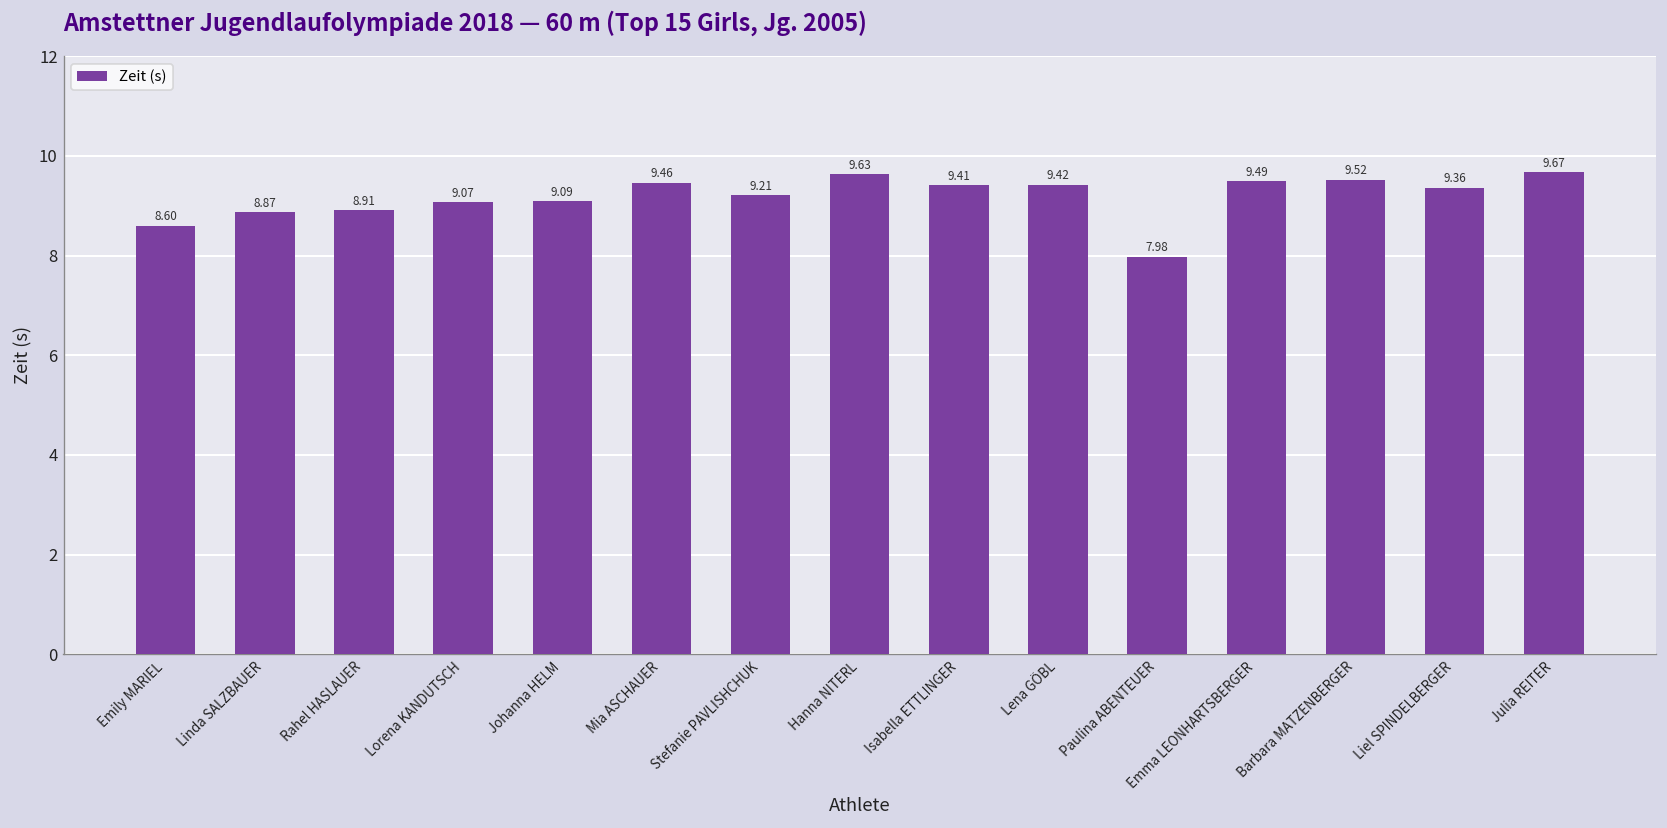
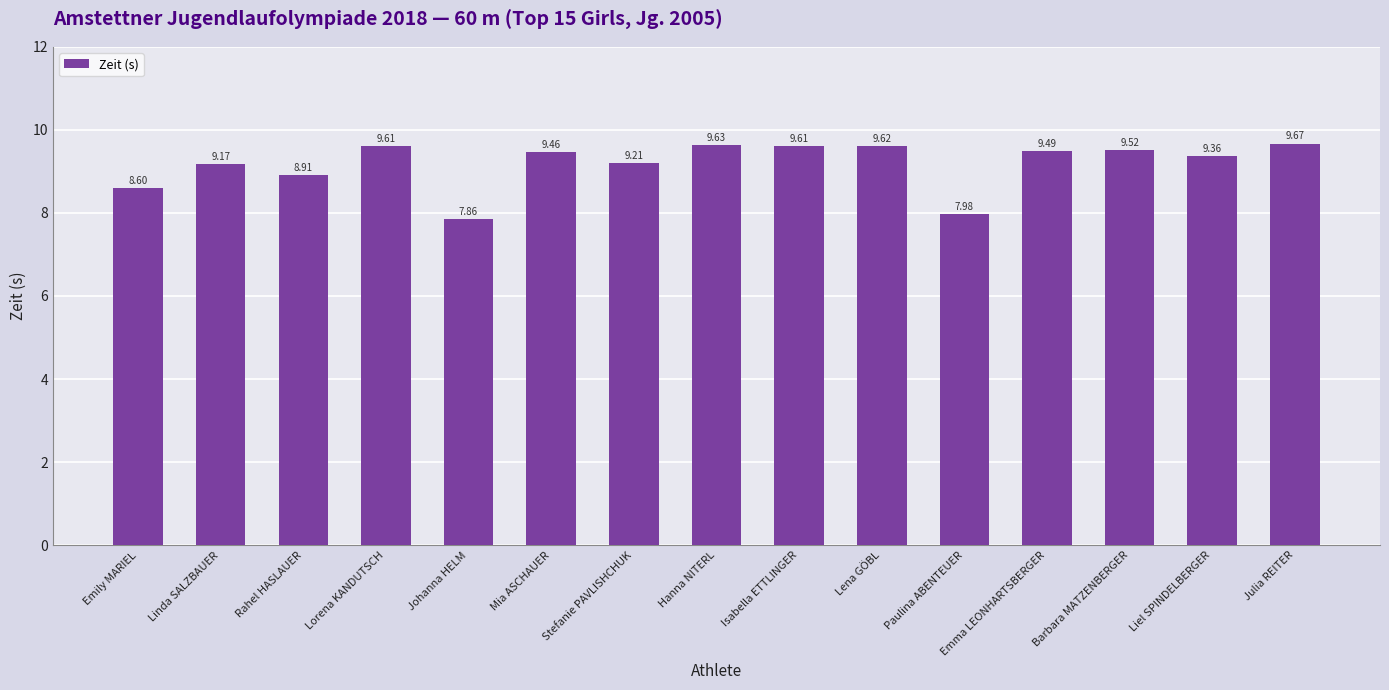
Linda SALZBAUER: 8.87 -> 9.17
Lorena KANDUTSCH: 9.07 -> 9.61
Johanna HELM: 9.09 -> 7.86
Isabella ETTLINGER: 9.41 -> 9.61
Lena GÖBL: 9.42 -> 9.62
